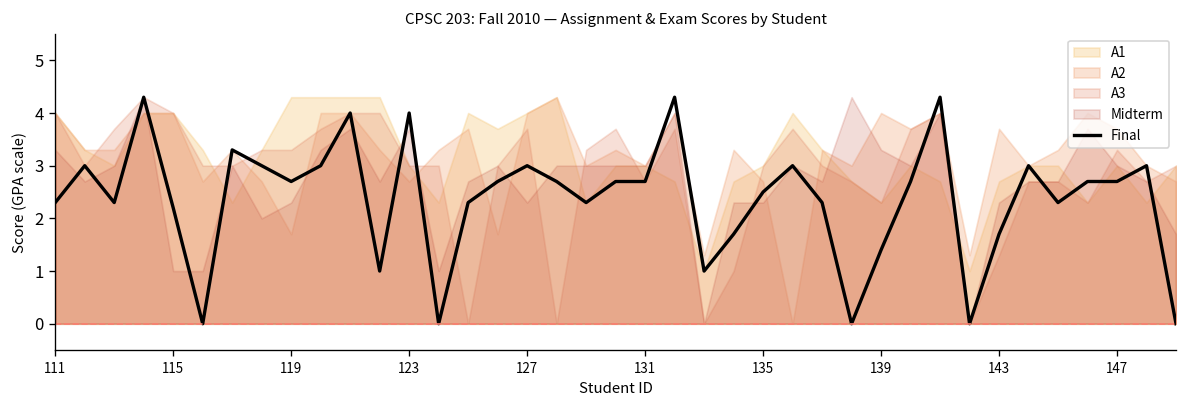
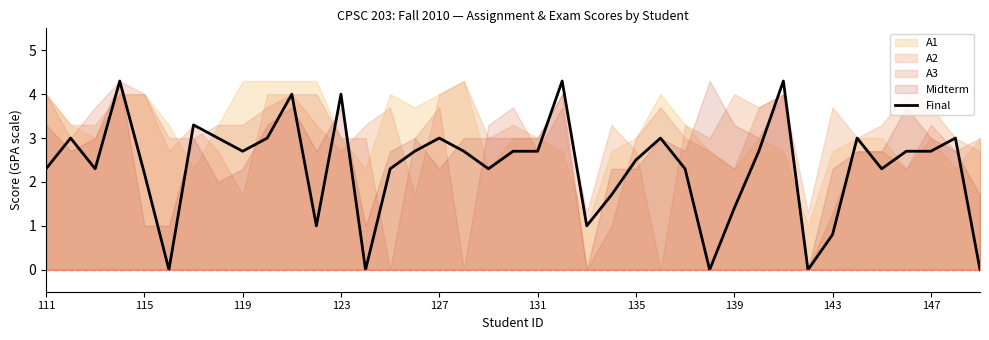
Final, 143: 1.7 -> 0.8
